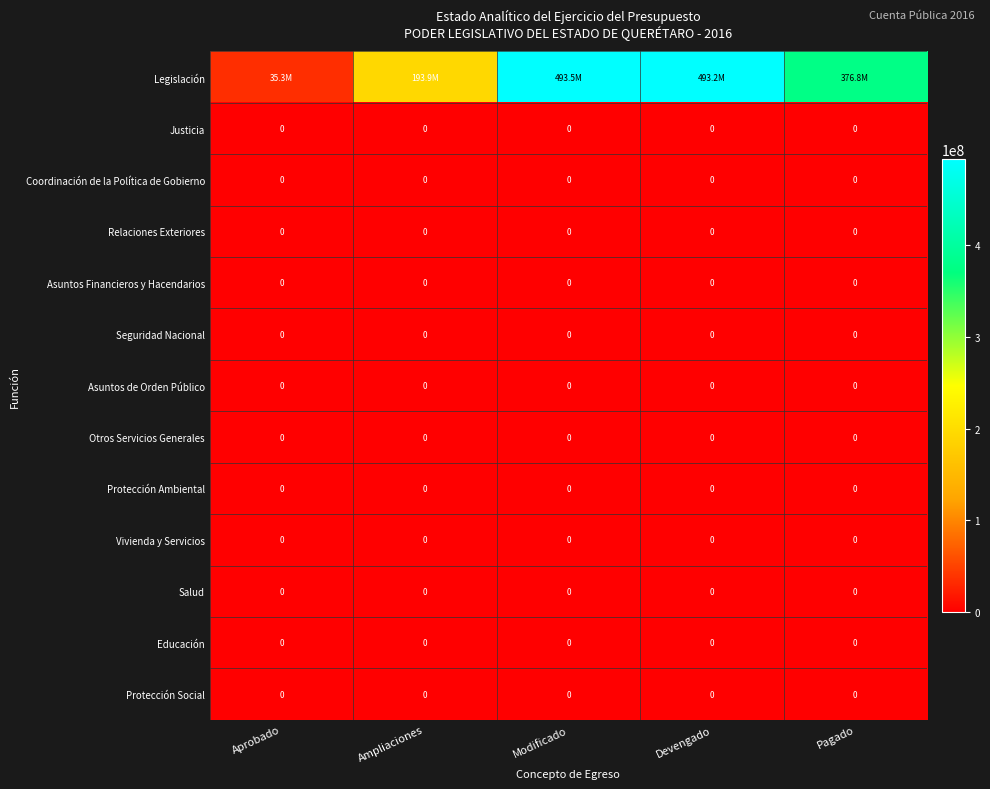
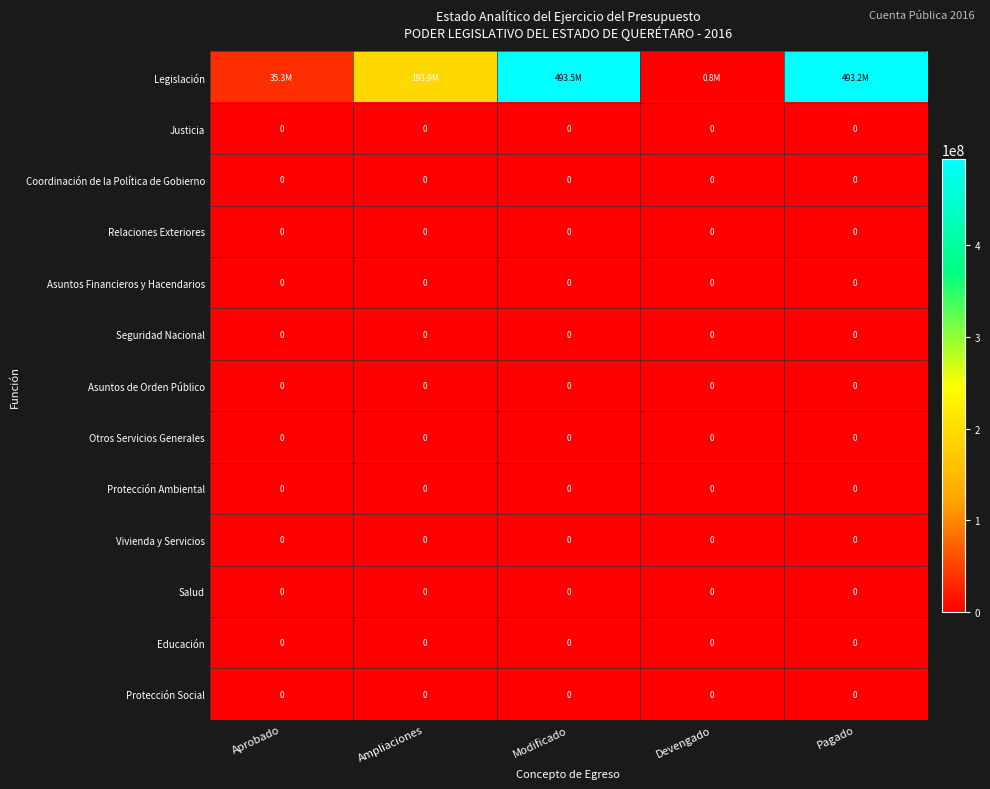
Legislación, Devengado: 493.2M -> 0.8M
Legislación, Pagado: 376.8M -> 493.2M
